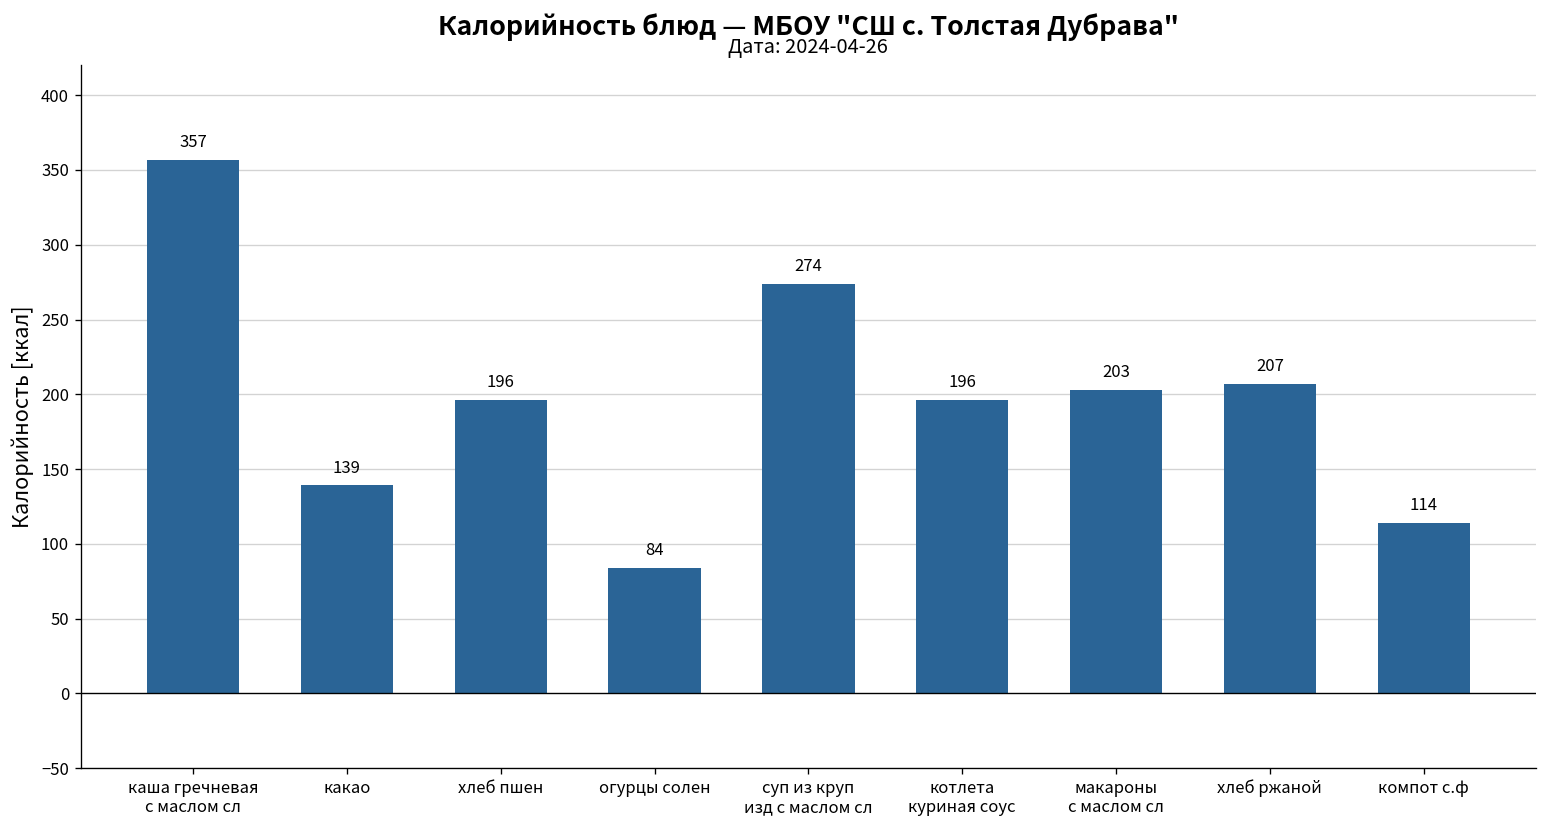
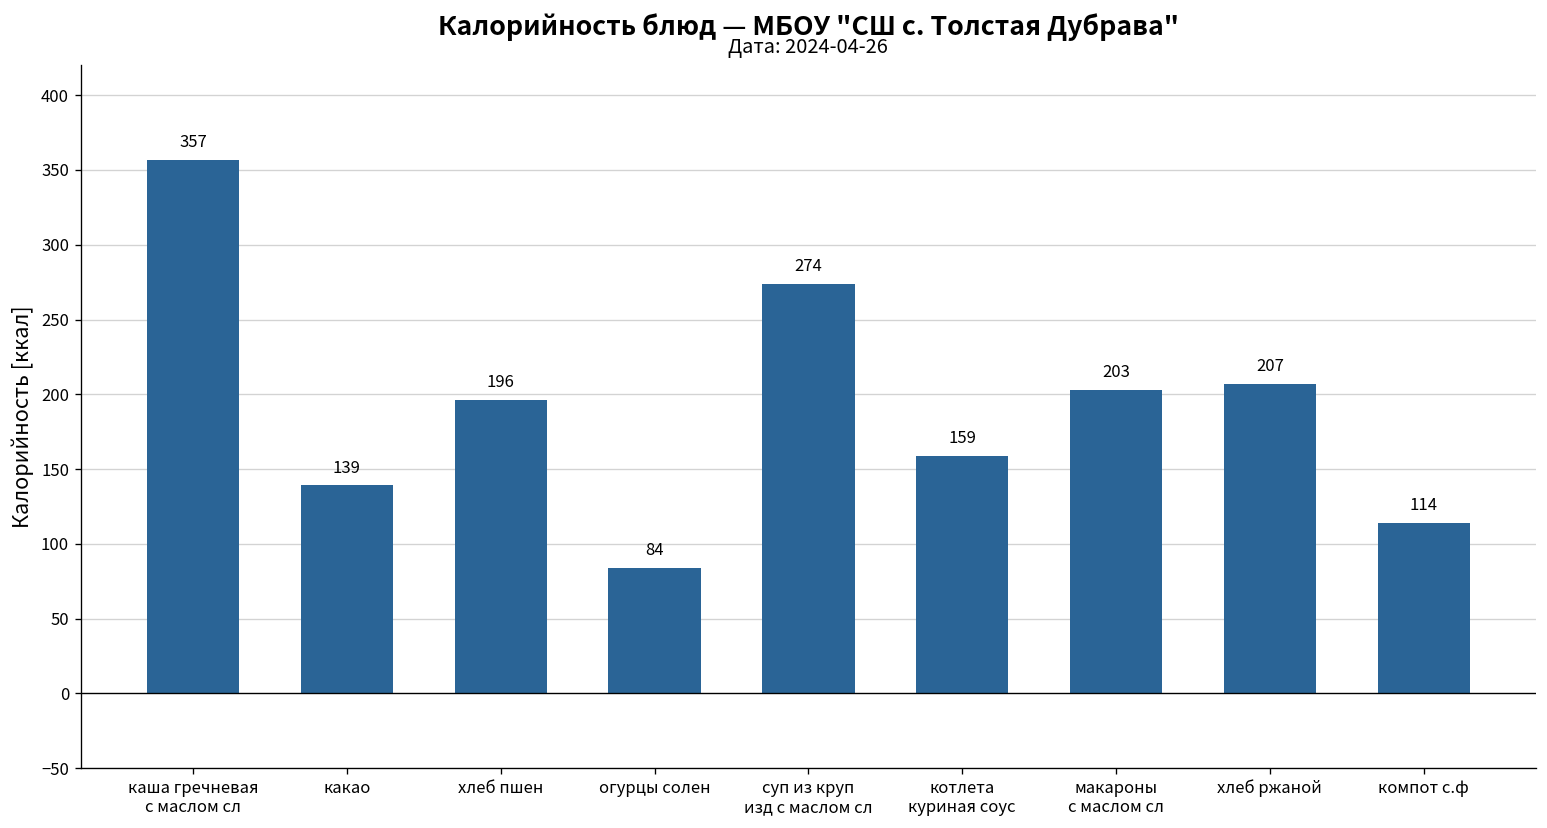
котлета куриная соус: 196 -> 159
